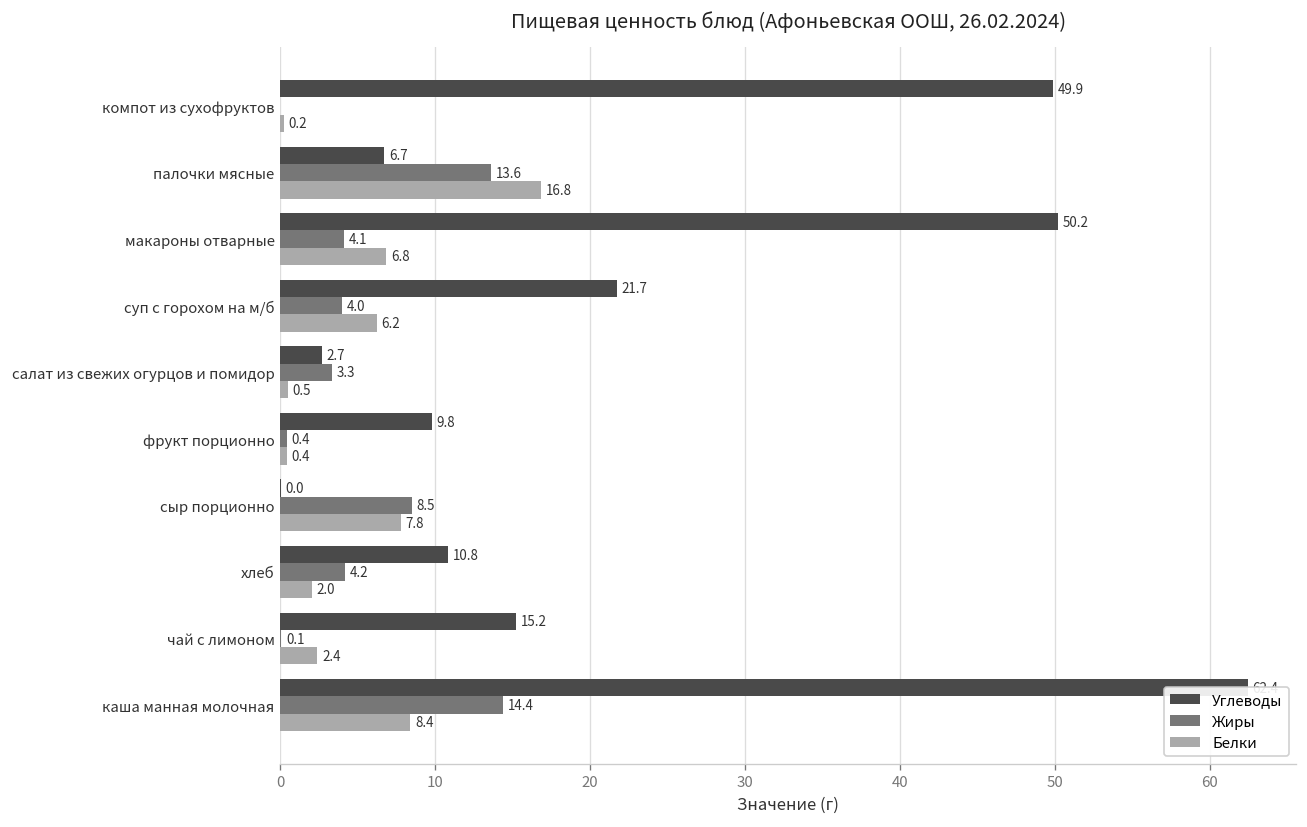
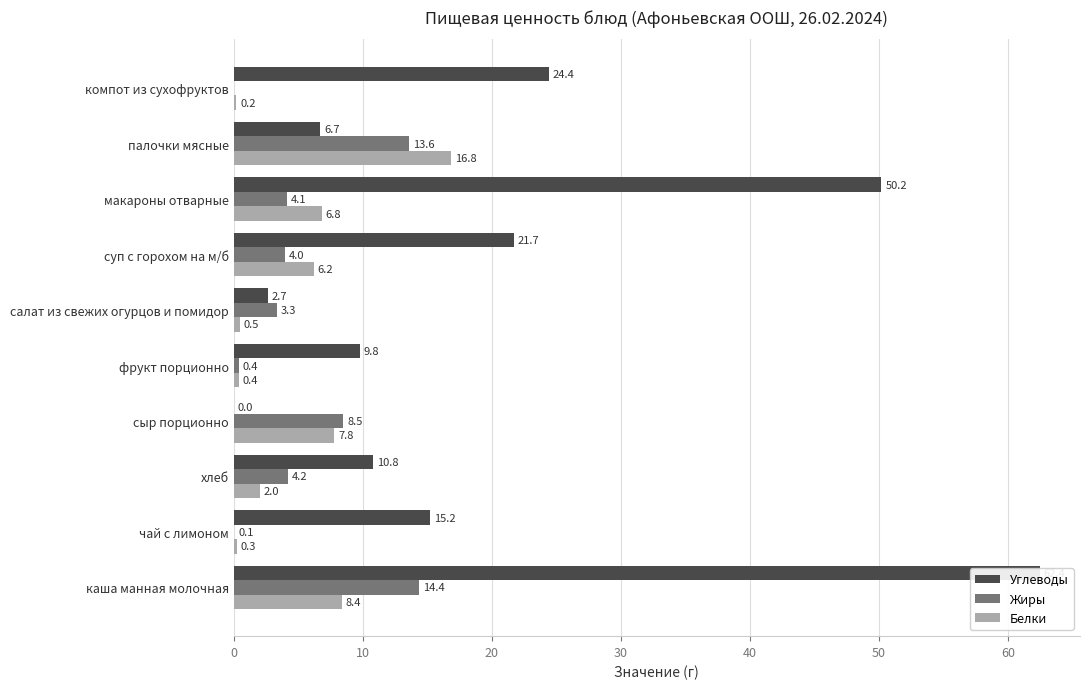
Углеводы, компот из сухофруктов: 49.9 -> 24.4
Белки, чай с лимоном: 2.4 -> 0.3
